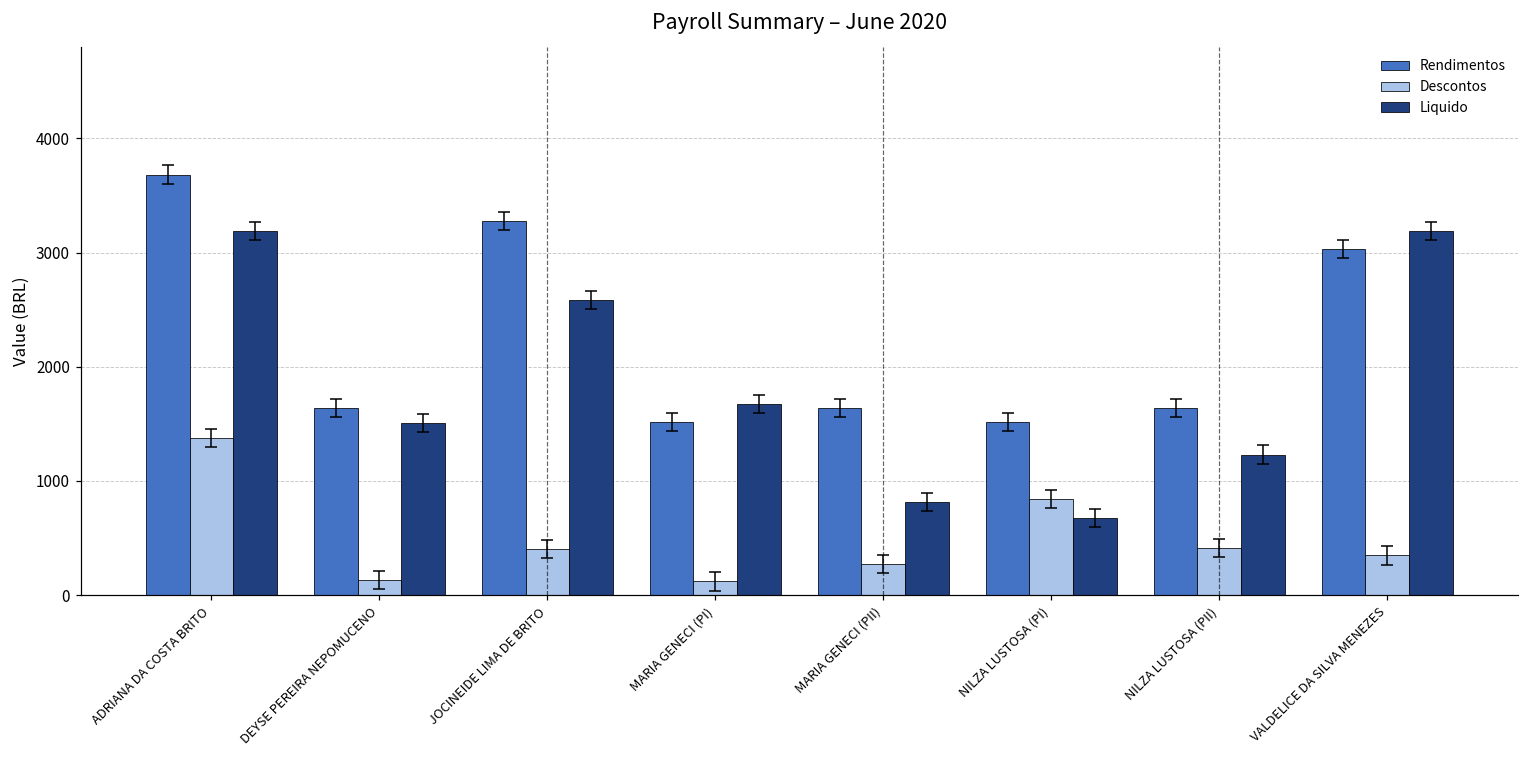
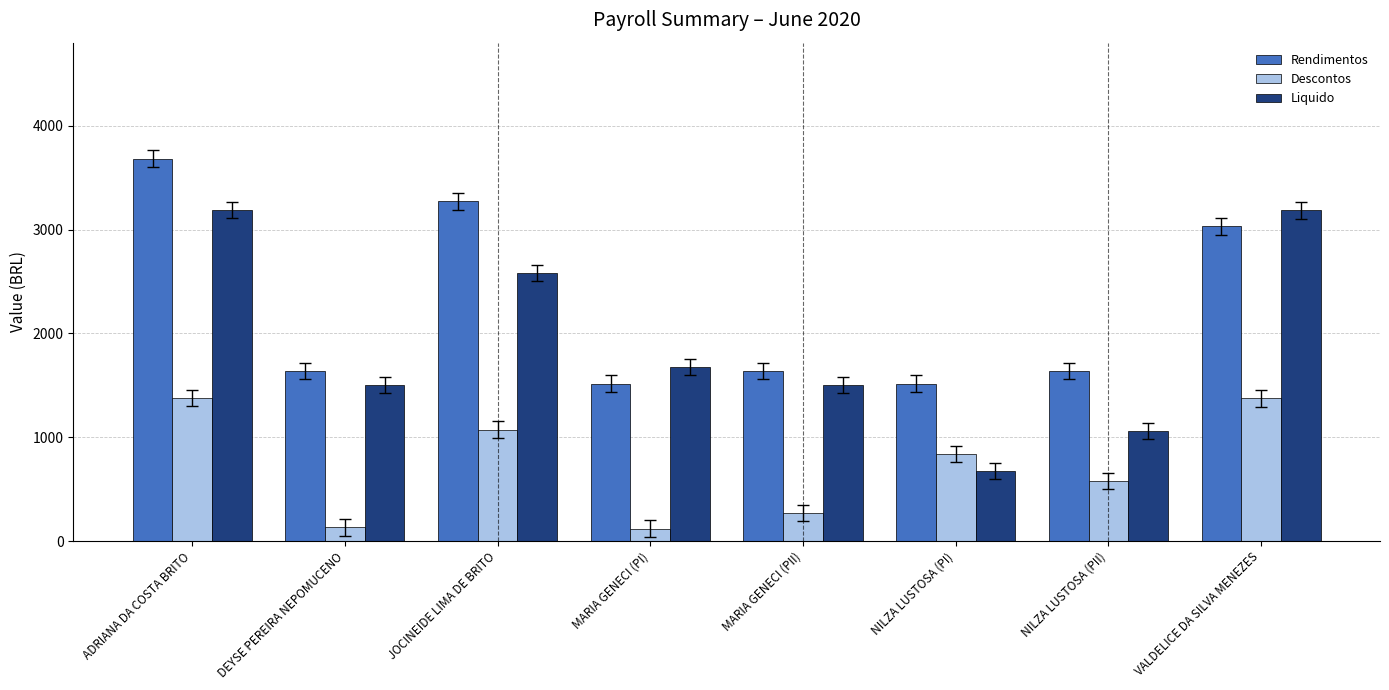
Descontos, JOCINEIDE LIMA DE BRITO: 410 -> 1070
Liquido, MARIA GENECI (PII): 810 -> 1500
Descontos, NILZA LUSTOSA (PII): 410 -> 580
Liquido, NILZA LUSTOSA (PII): 1230 -> 1060
Descontos, VALDELICE DA SILVA MENEZES: 350 -> 1370
